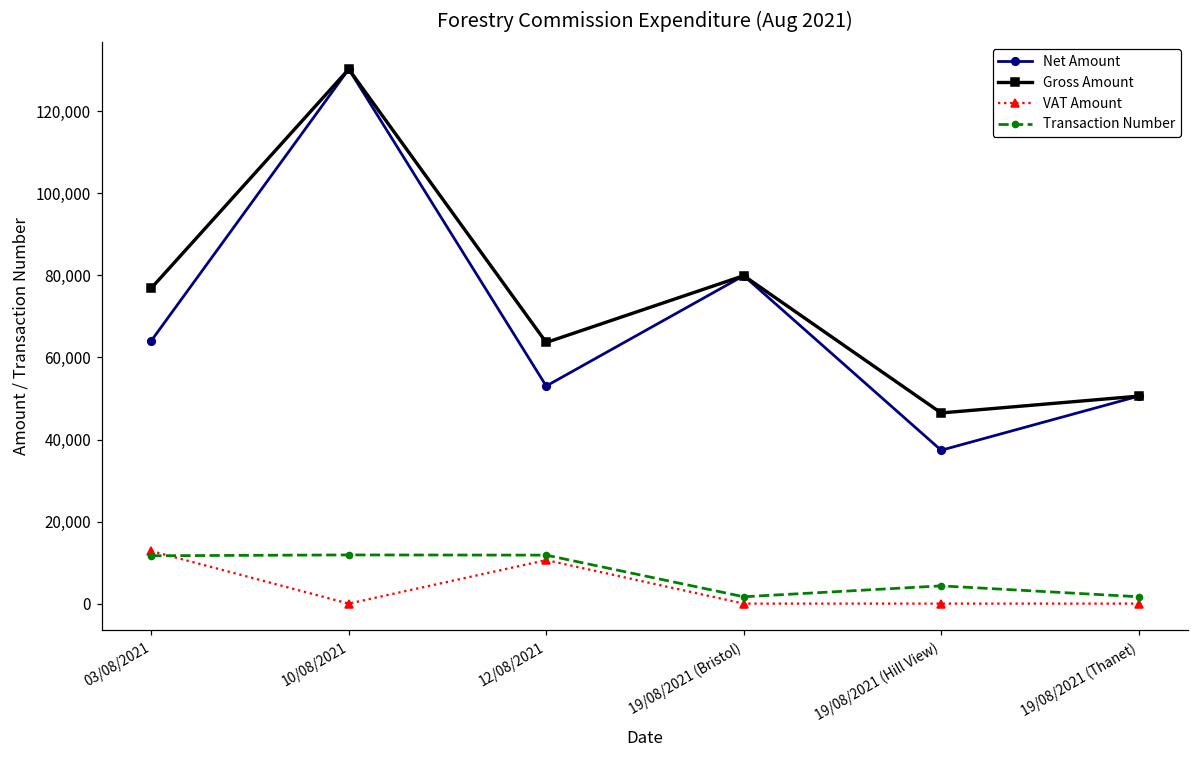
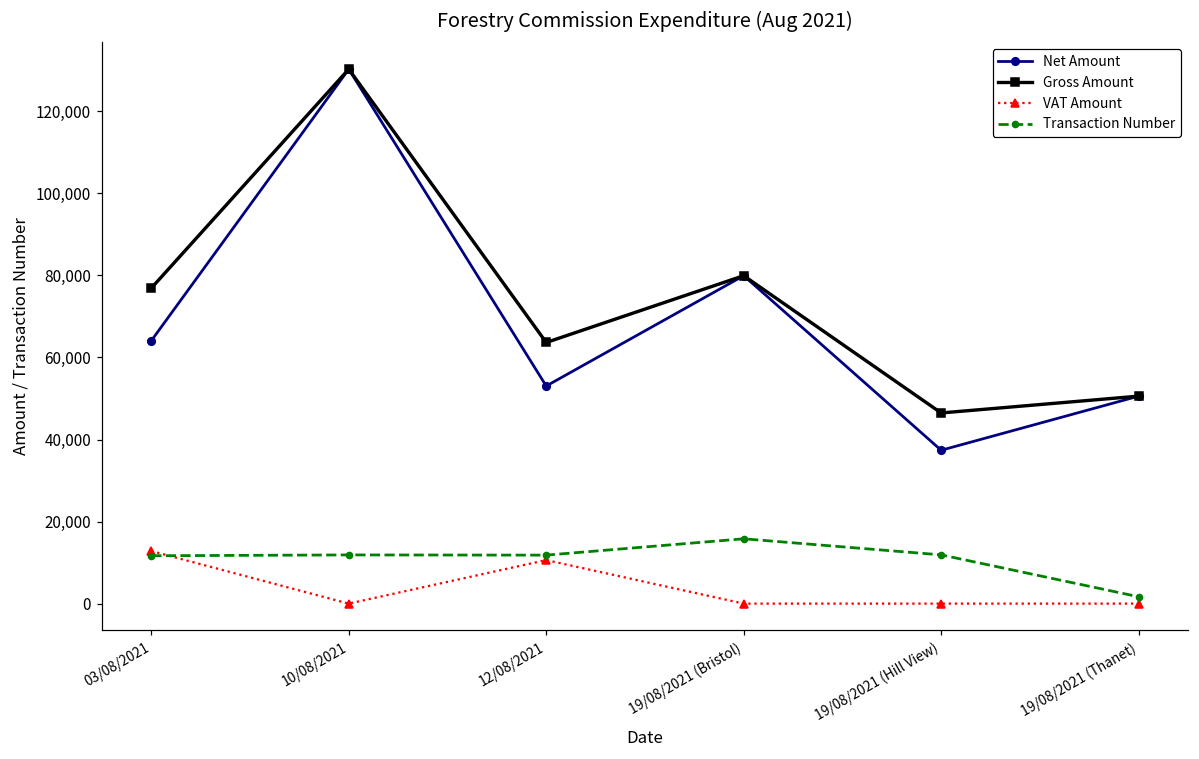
Transaction Number, 19/08/2021 (Bristol): 2,000 -> 16,000
Transaction Number, 19/08/2021 (Hill View): 4,000 -> 12,000
